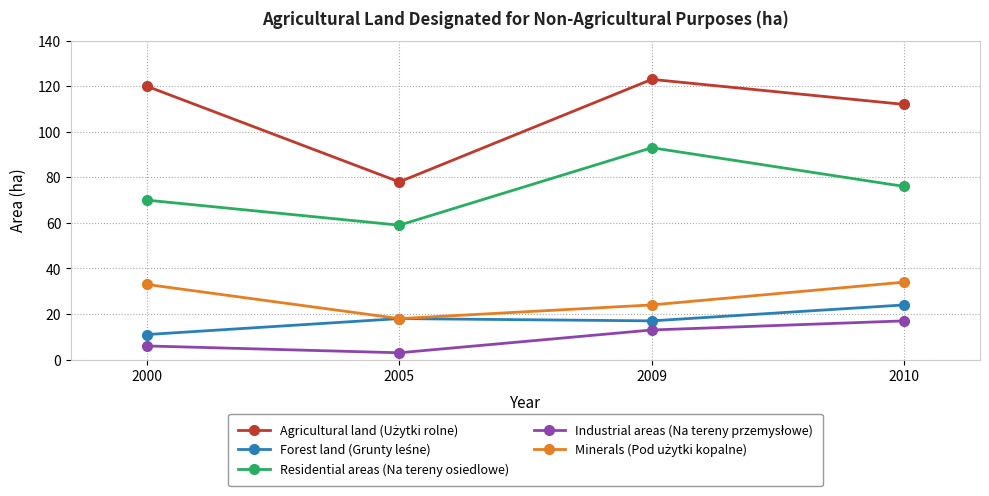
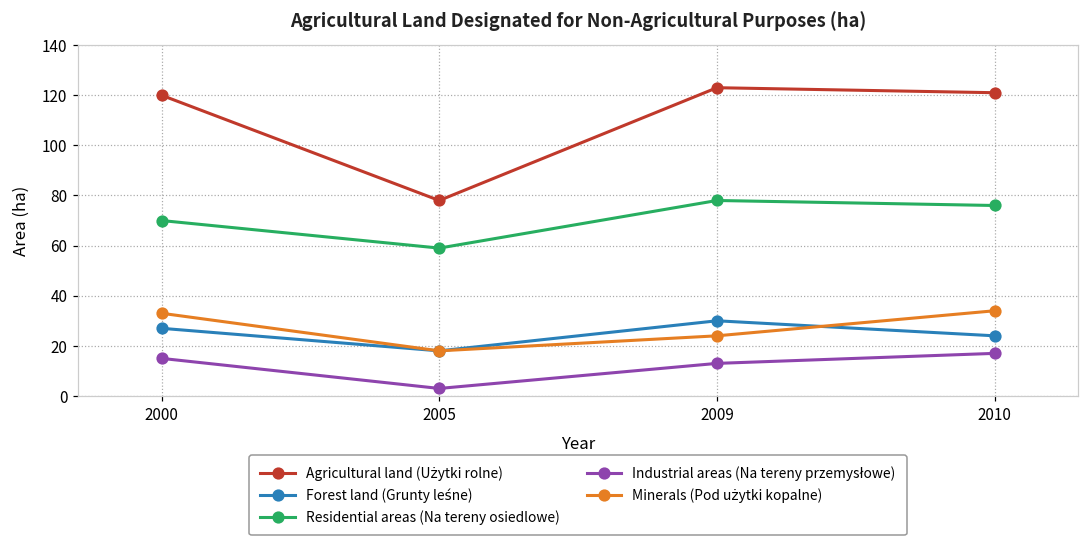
Forest land (Grunty leśne), 2000: 11 -> 27
Industrial areas (Na tereny przemysłowe), 2000: 6 -> 15
Forest land (Grunty leśne), 2009: 17 -> 30
Residential areas (Na tereny osiedlowe), 2009: 93 -> 78
Agricultural land (Użytki rolne), 2010: 112 -> 121
